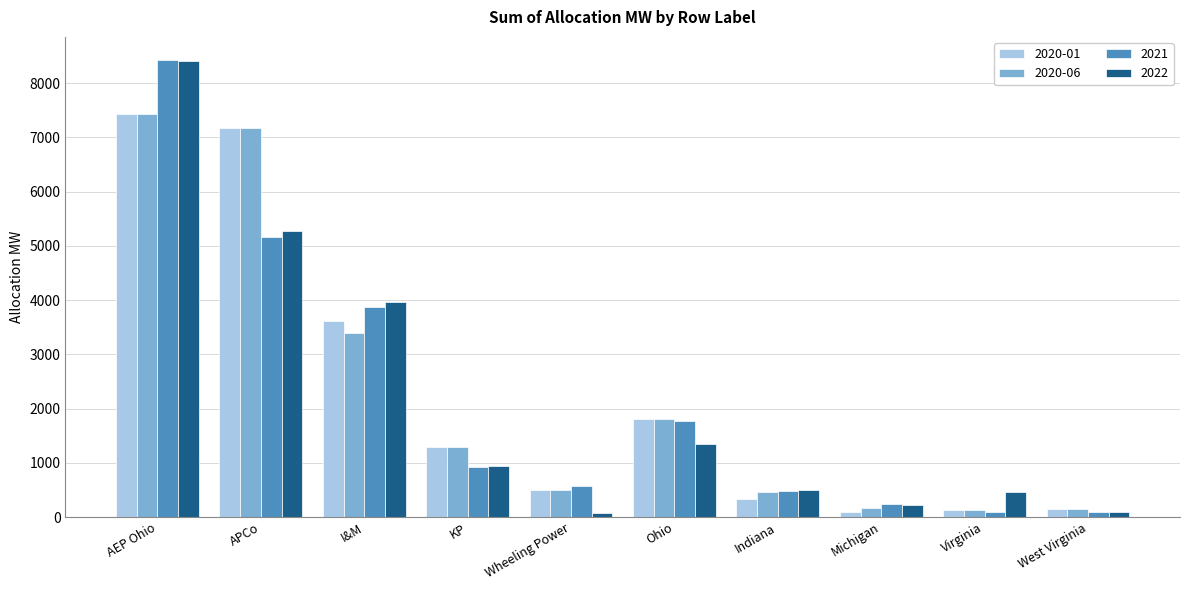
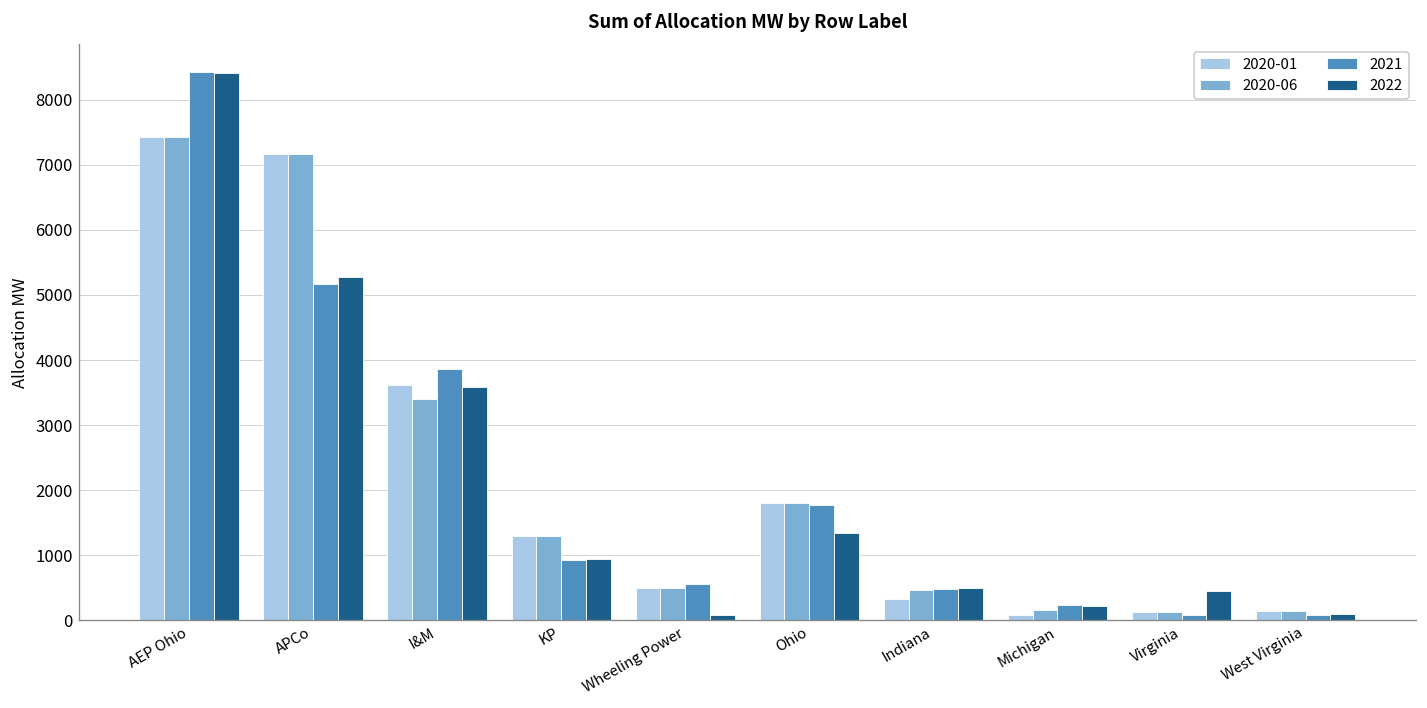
2022, I&M: 4000 -> 3600
